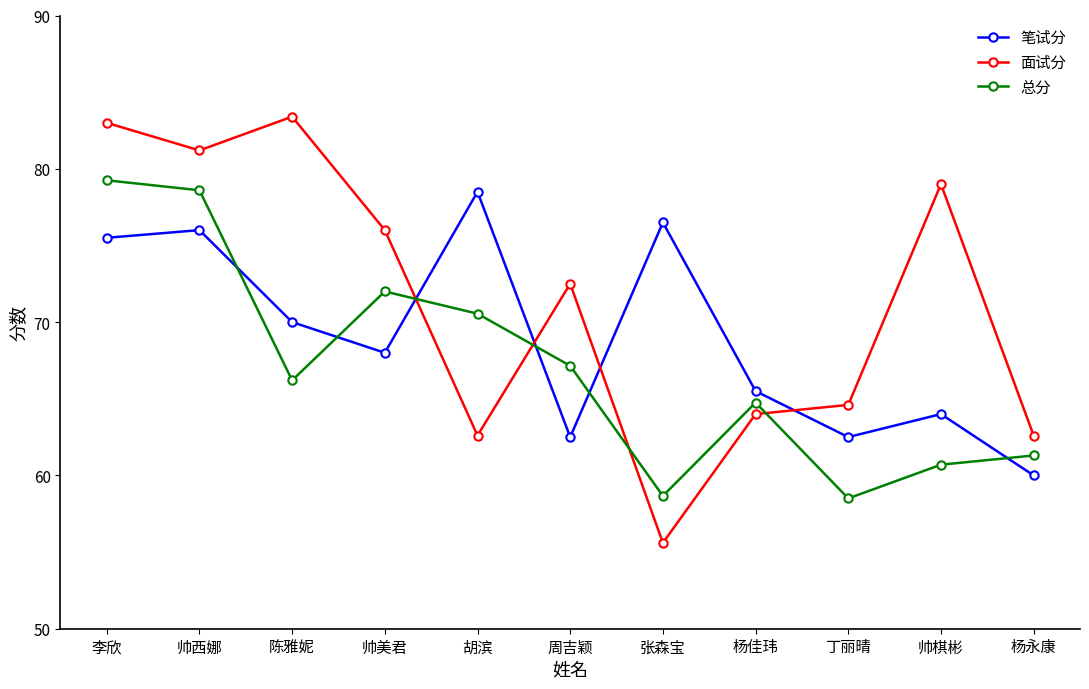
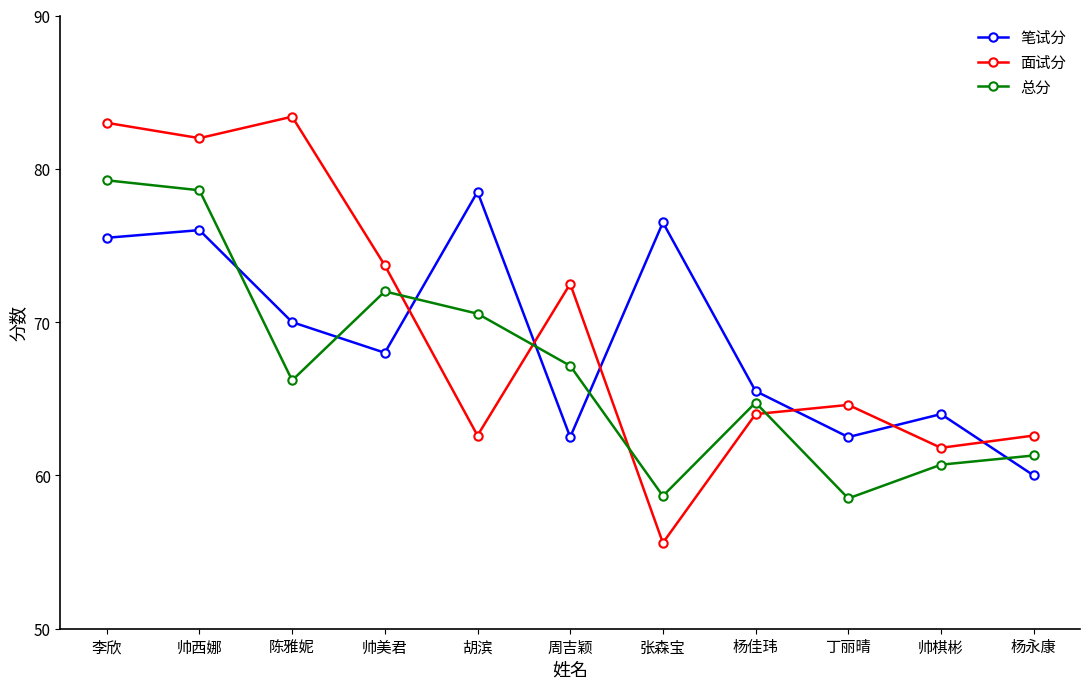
面试分, 帅西娜: 81.2 -> 82.0
面试分, 帅美君: 76.0 -> 73.7
面试分, 帅棋彬: 79.0 -> 61.8
